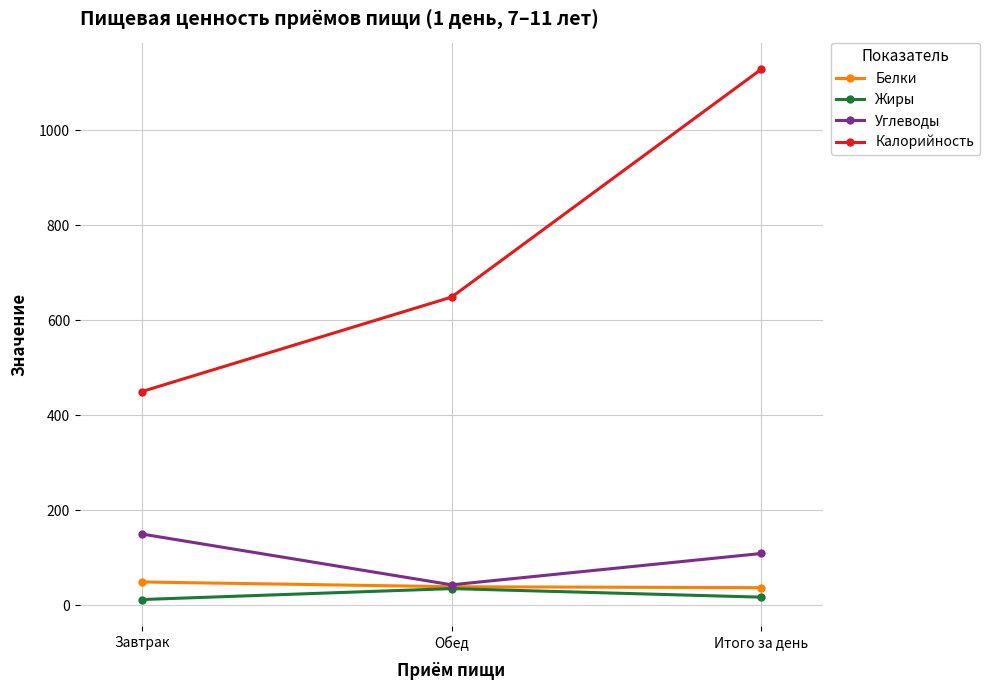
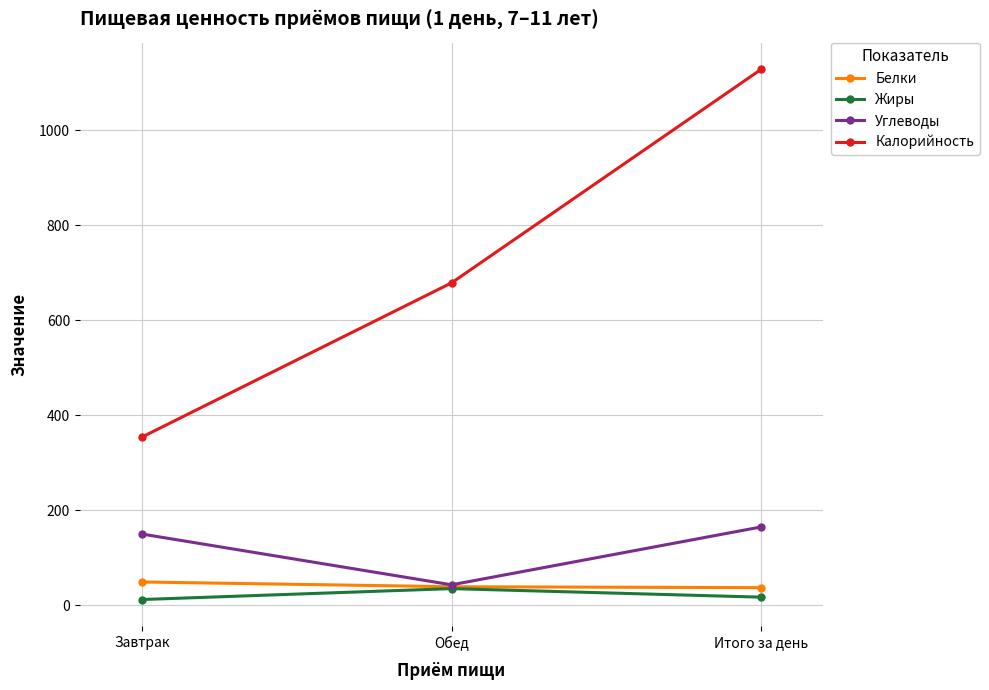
Калорийность, Завтрак: 450 -> 350
Калорийность, Обед: 650 -> 680
Углеводы, Итого за день: 110 -> 170
